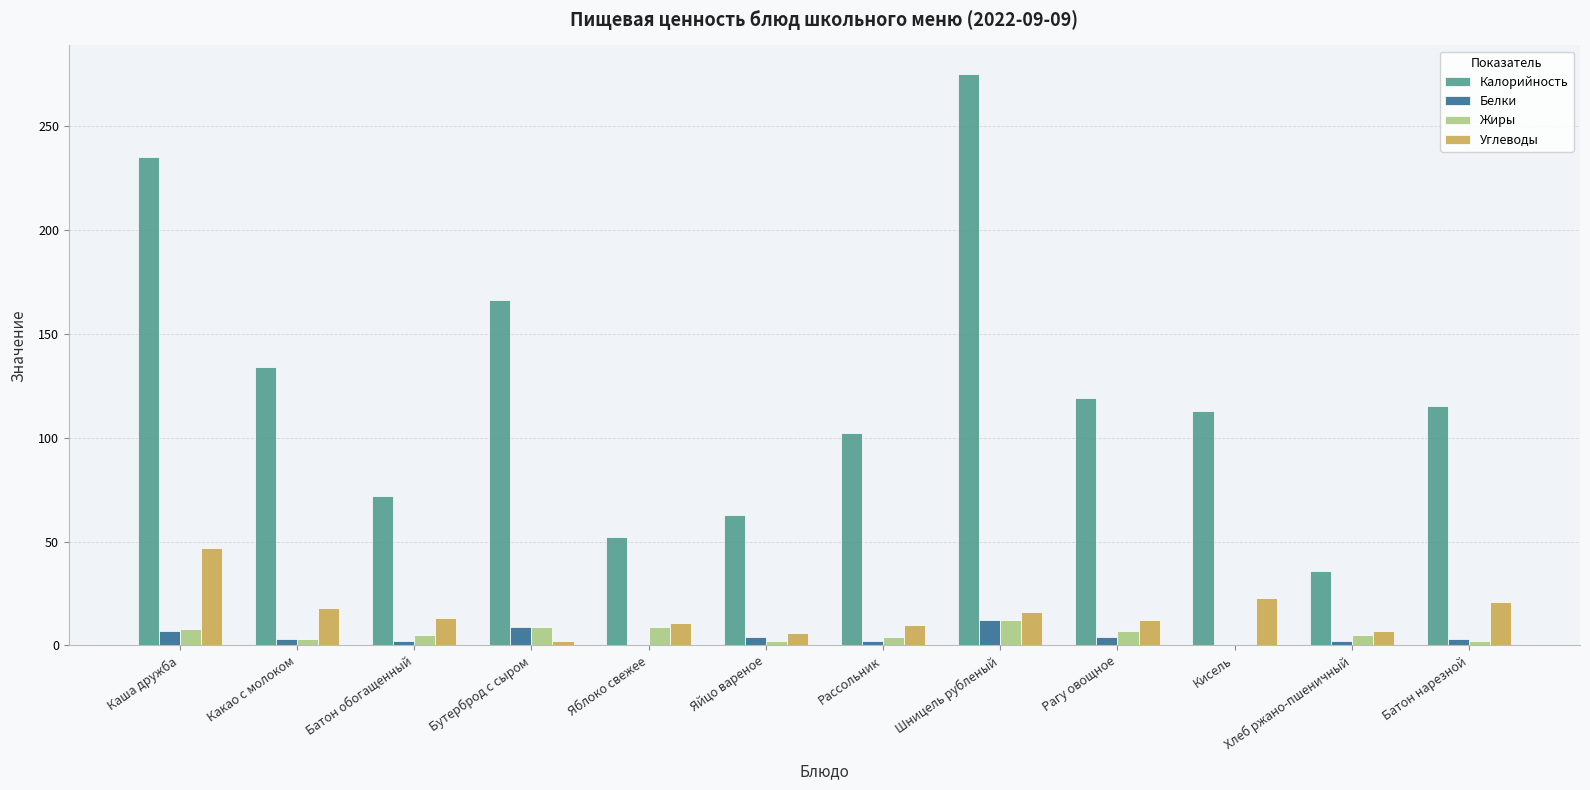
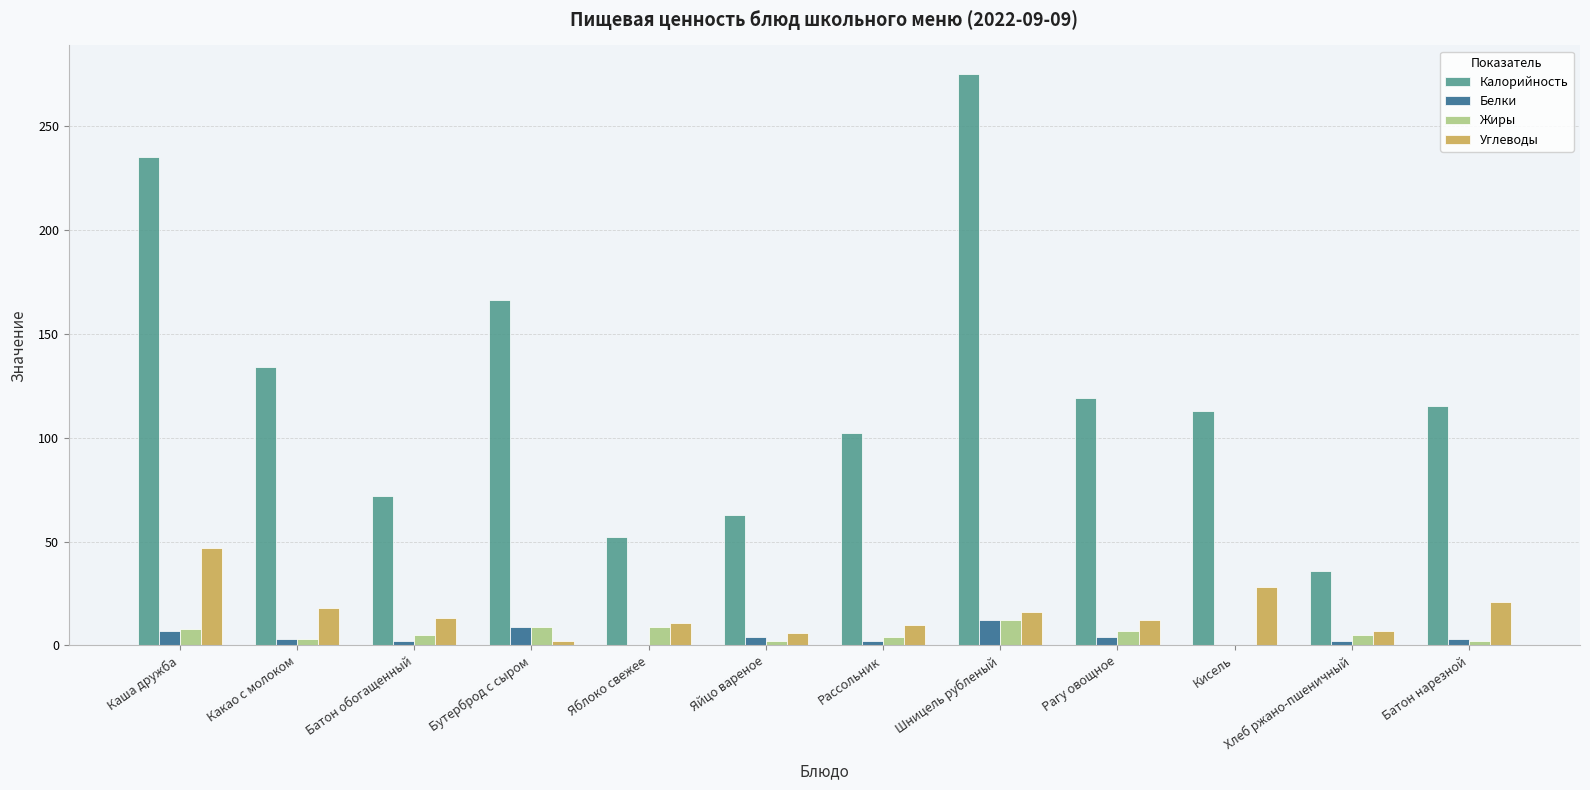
Углеводы, Кисель: 23 -> 28
